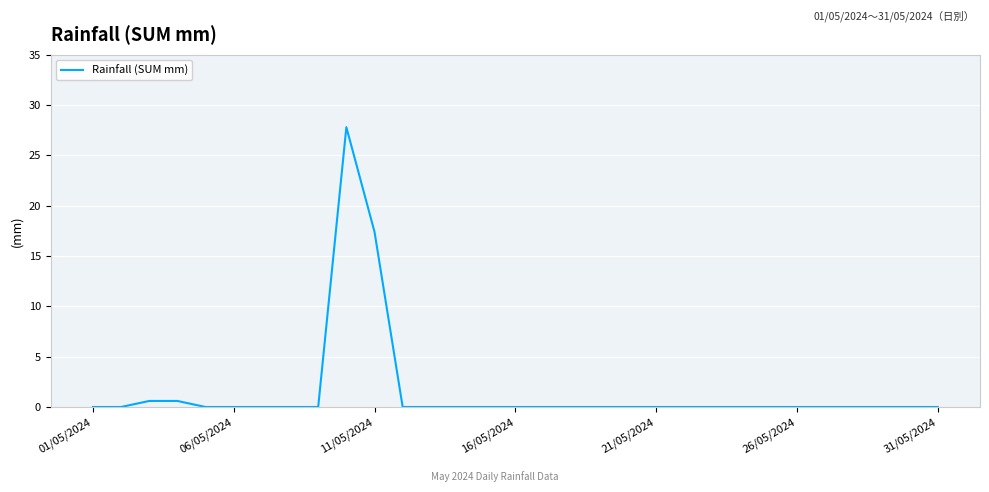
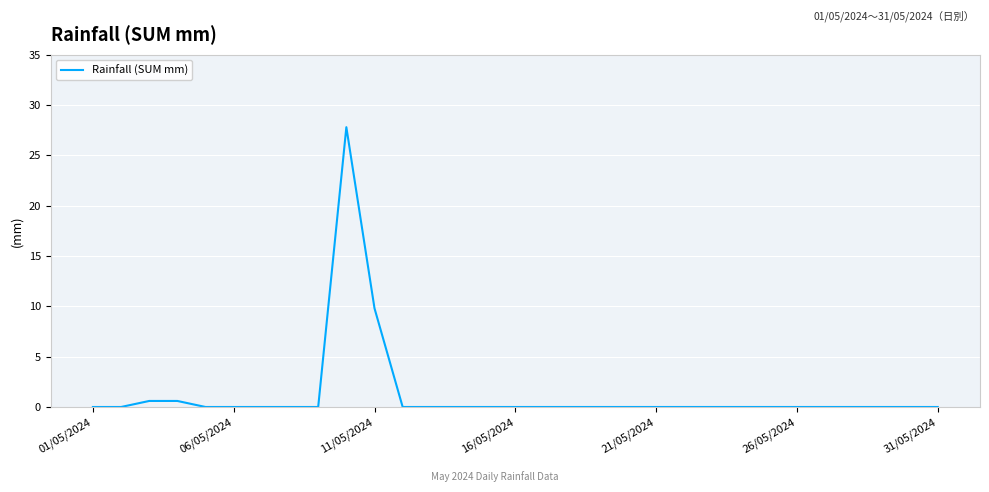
11/05/2024: 17.4 -> 9.8
